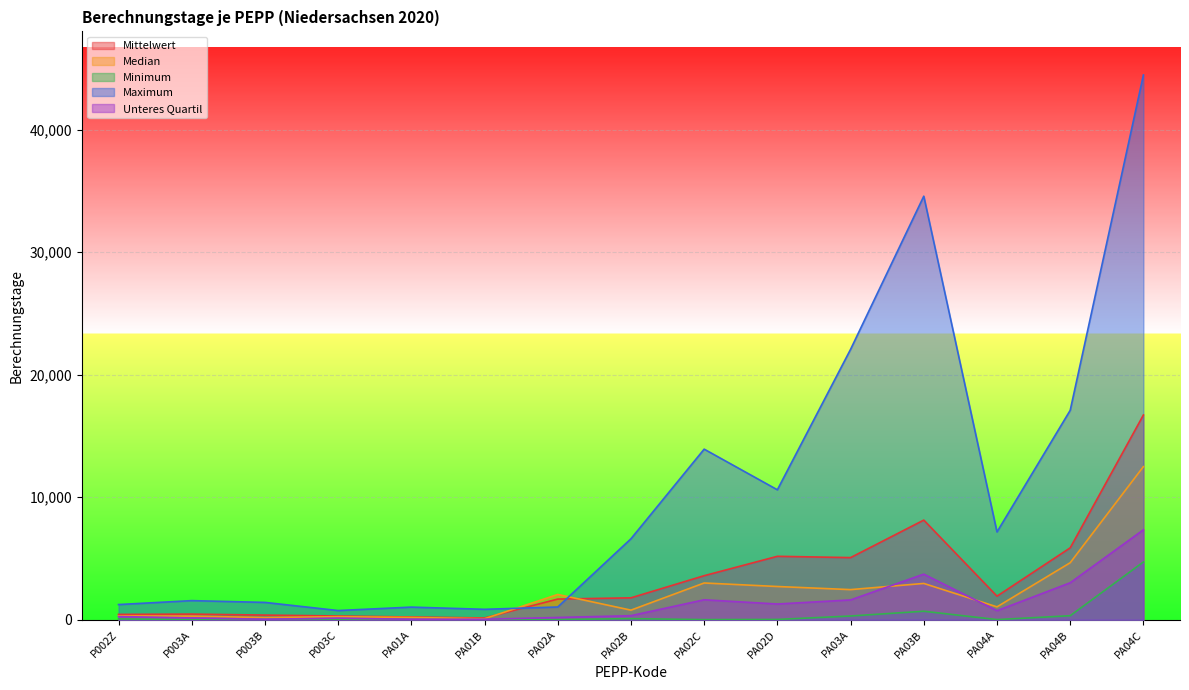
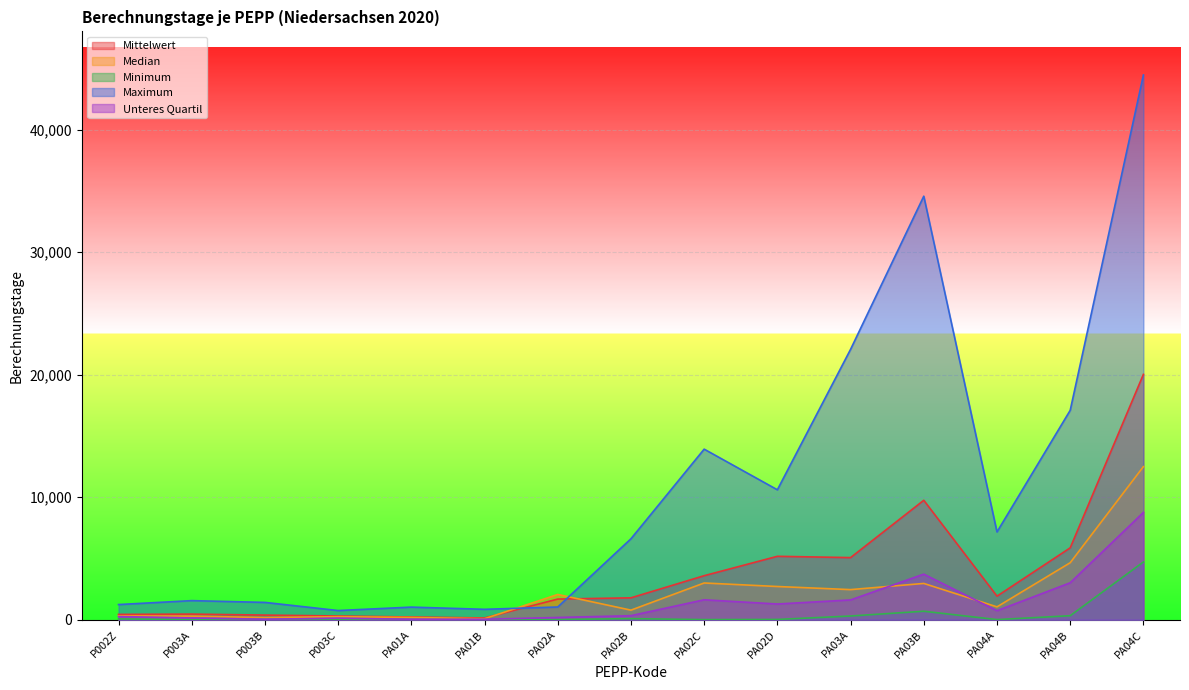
Mittelwert, PA03B: 8,100 -> 9,800
Mittelwert, PA04C: 16,700 -> 20,000
Unteres Quartil, PA04C: 7,300 -> 8,800
